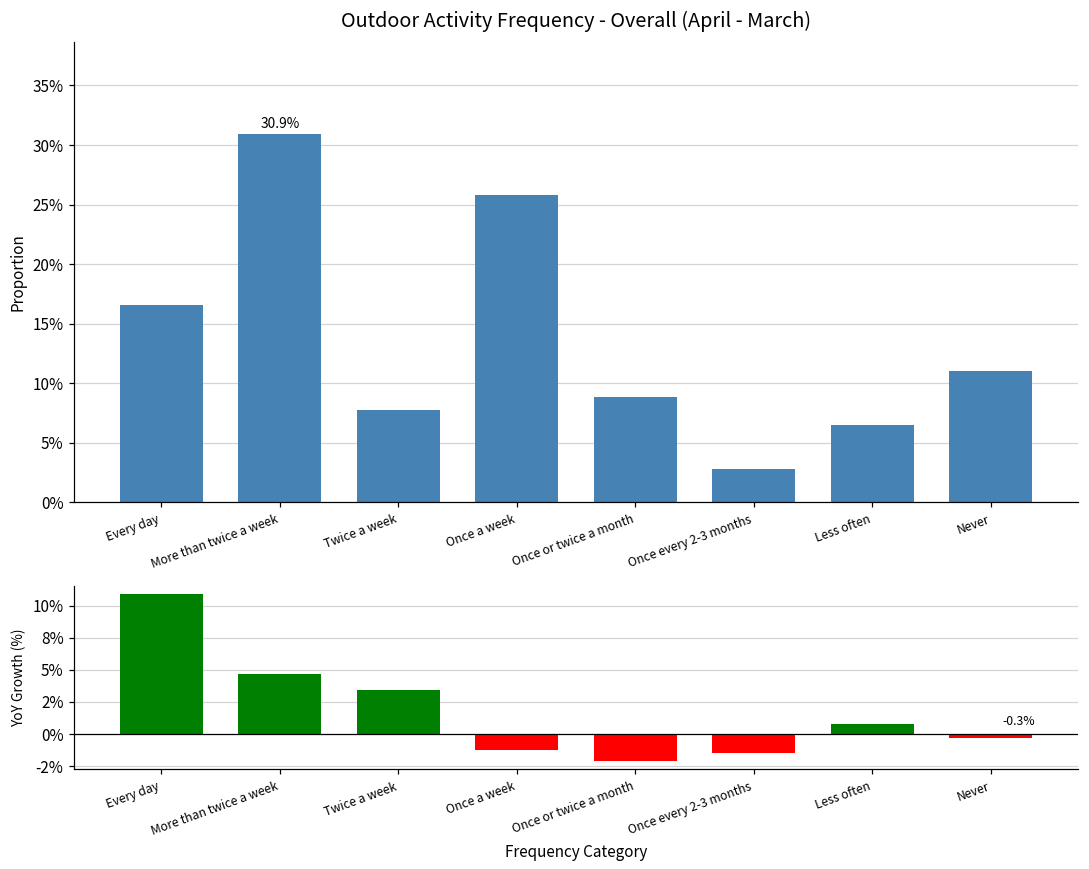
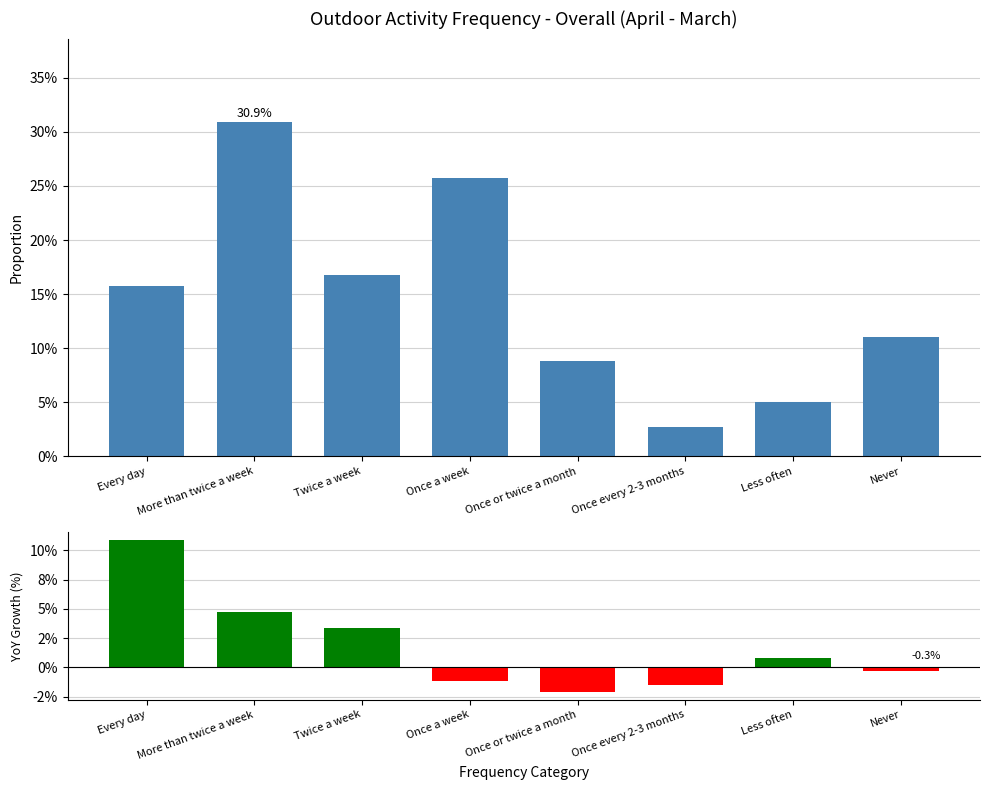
Outdoor Activity Frequency - Overall (April - March), Every day: 16.5% -> 15.8%
Outdoor Activity Frequency - Overall (April - March), Twice a week: 7.7% -> 16.8%
Outdoor Activity Frequency - Overall (April - March), Less often: 6.5% -> 5.0%
